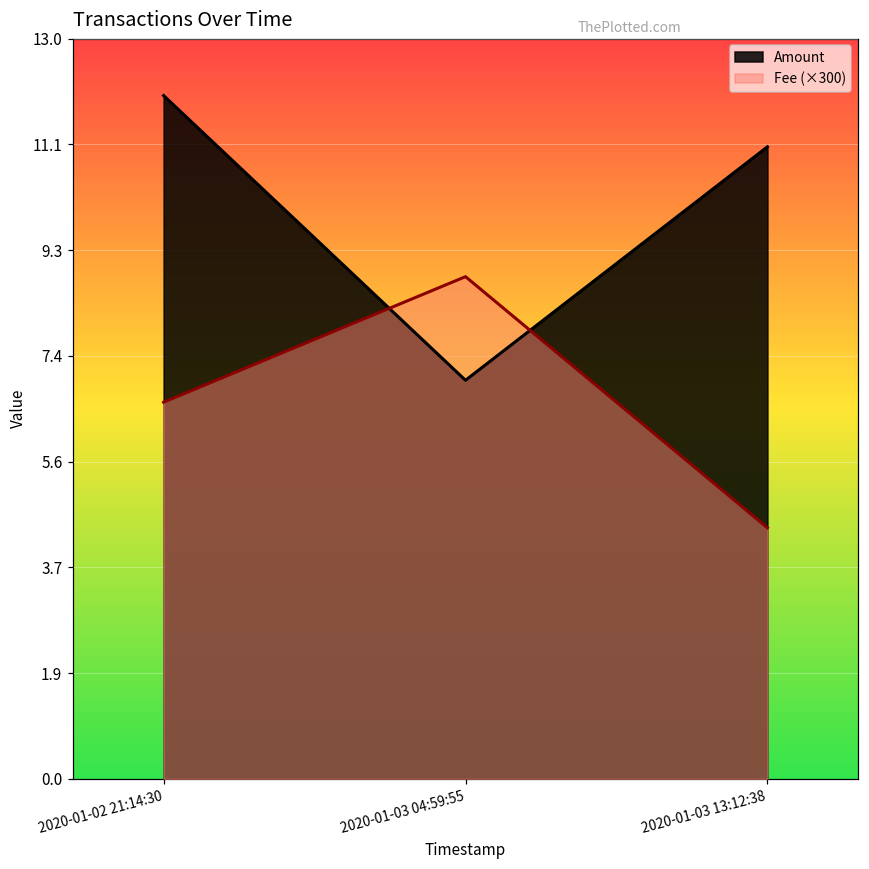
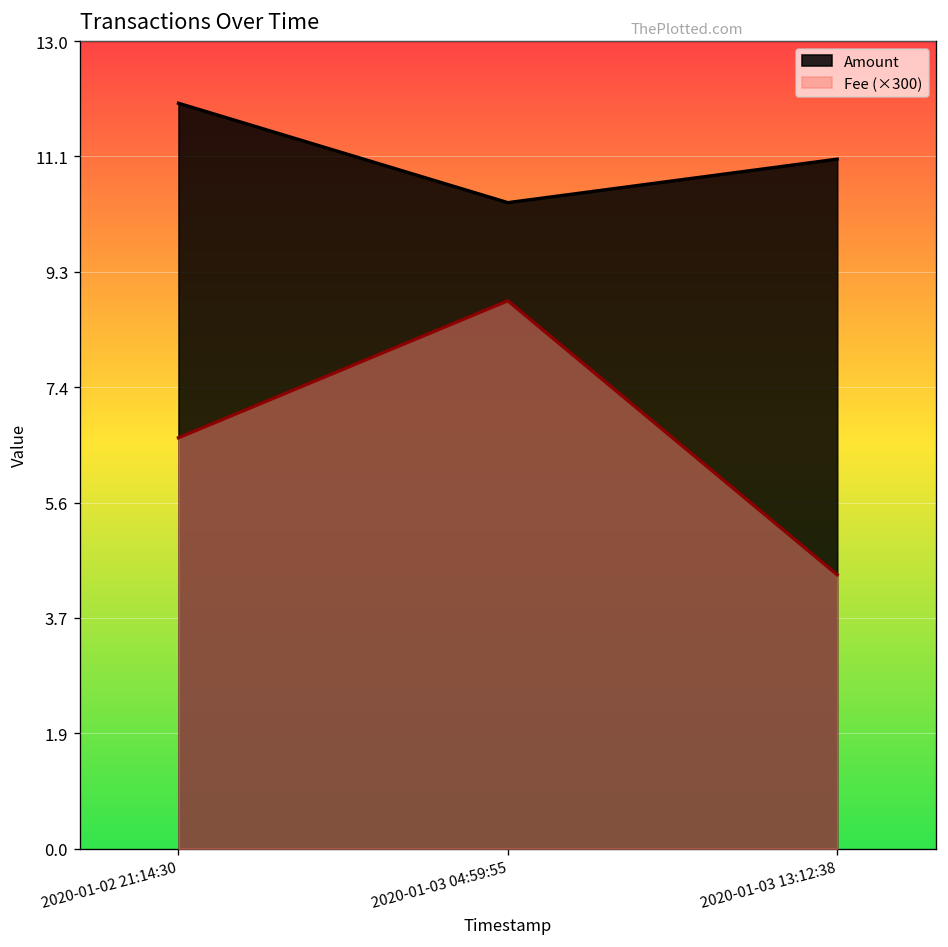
Amount, 2020-01-03 04:59:55: 7.0 -> 10.4
